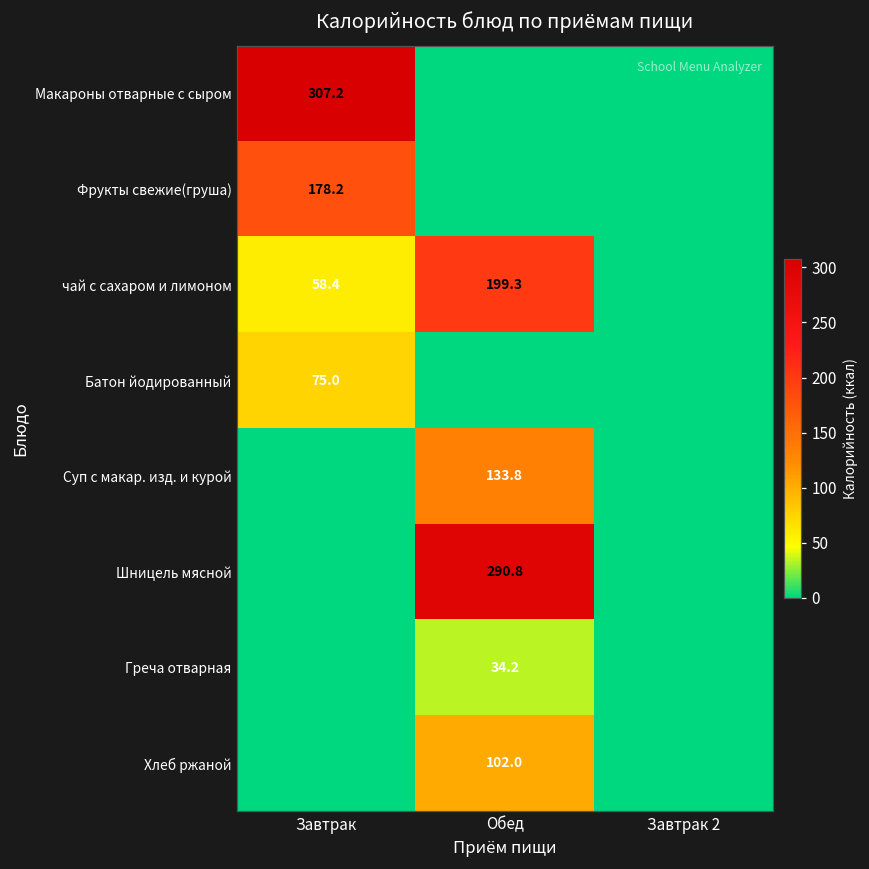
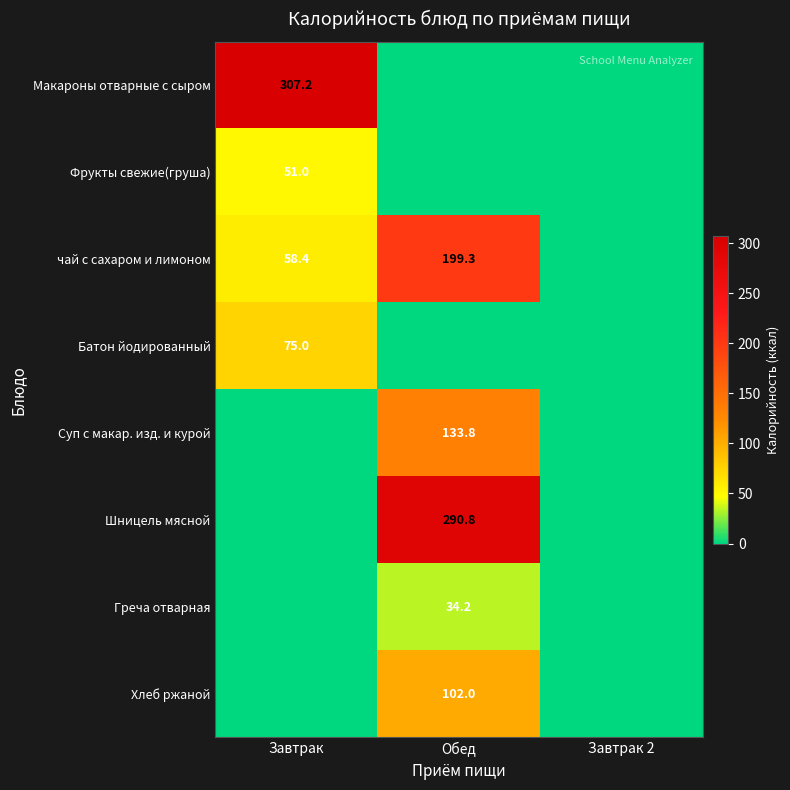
Фрукты свежие(груша), Завтрак: 178.2 -> 51.0
